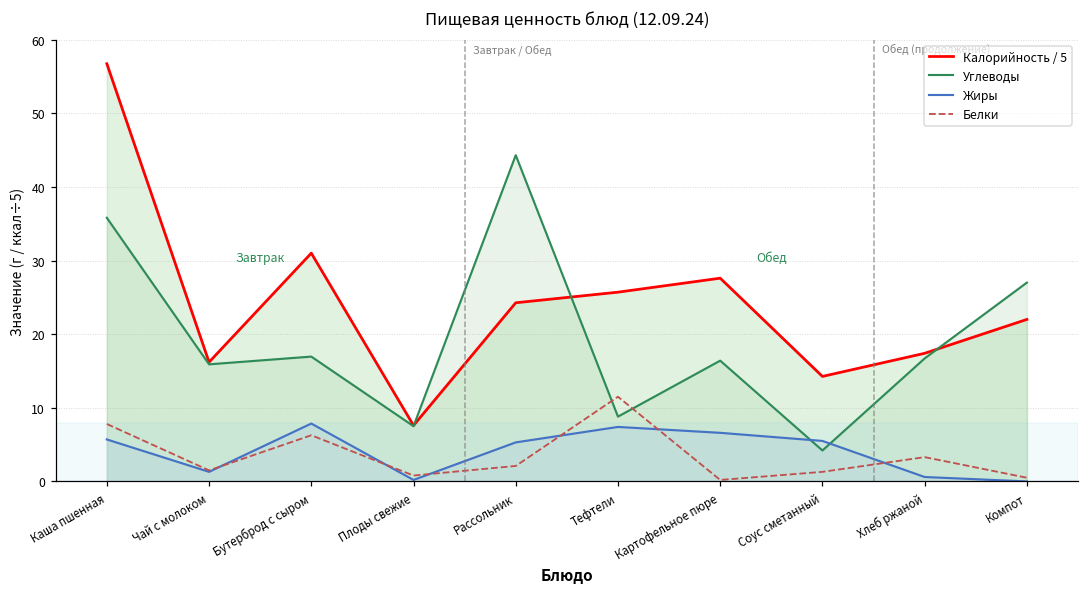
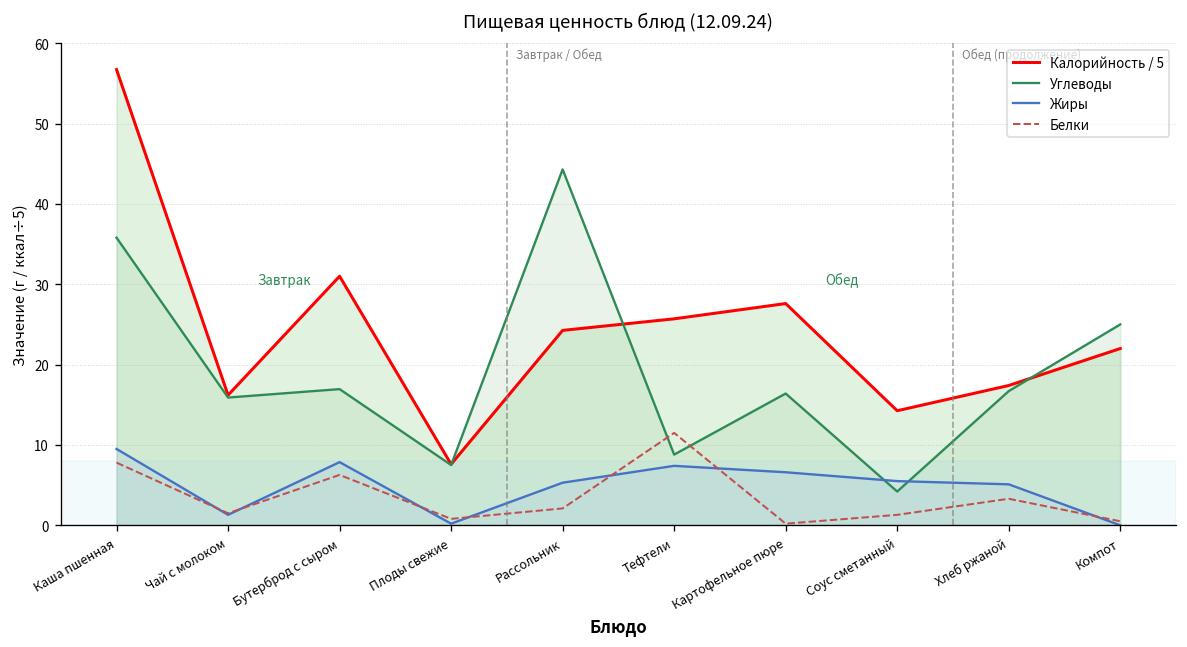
Жиры, Каша пшенная: 6 -> 10
Жиры, Хлеб ржаной: 1 -> 5
Углеводы, Компот: 27 -> 25
